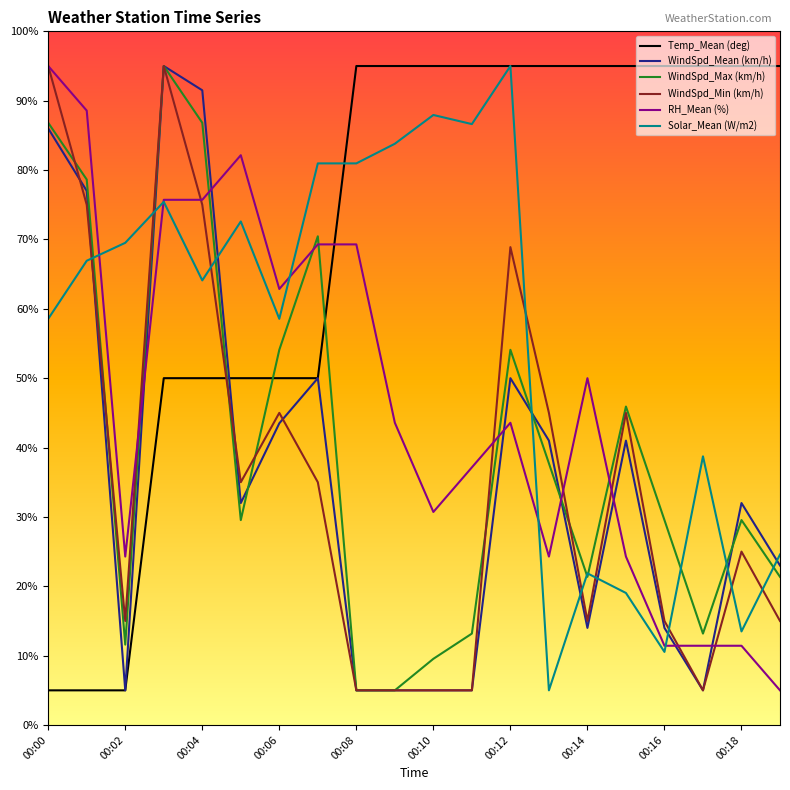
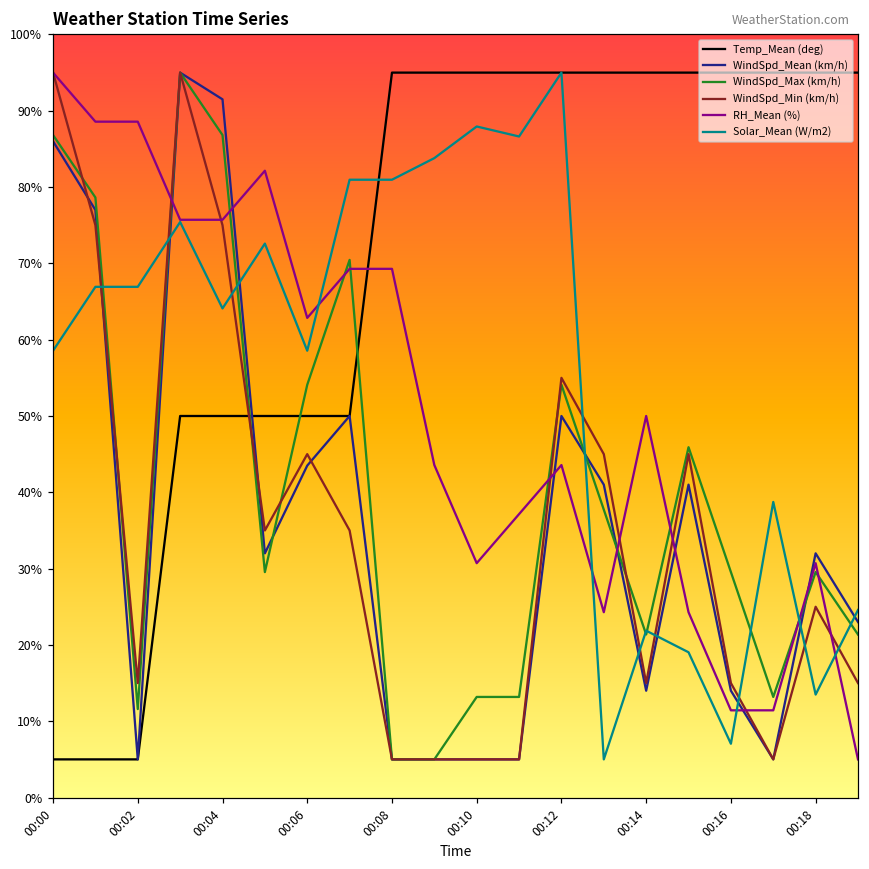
RH_Mean (%), 00:02: 24% -> 89%
Solar_Mean (W/m2), 00:02: 70% -> 67%
WindSpd_Max (km/h), 00:10: 10% -> 13%
WindSpd_Min (km/h), 00:12: 69% -> 55%
Solar_Mean (W/m2), 00:16: 11% -> 7%
RH_Mean (%), 00:18: 11% -> 31%
